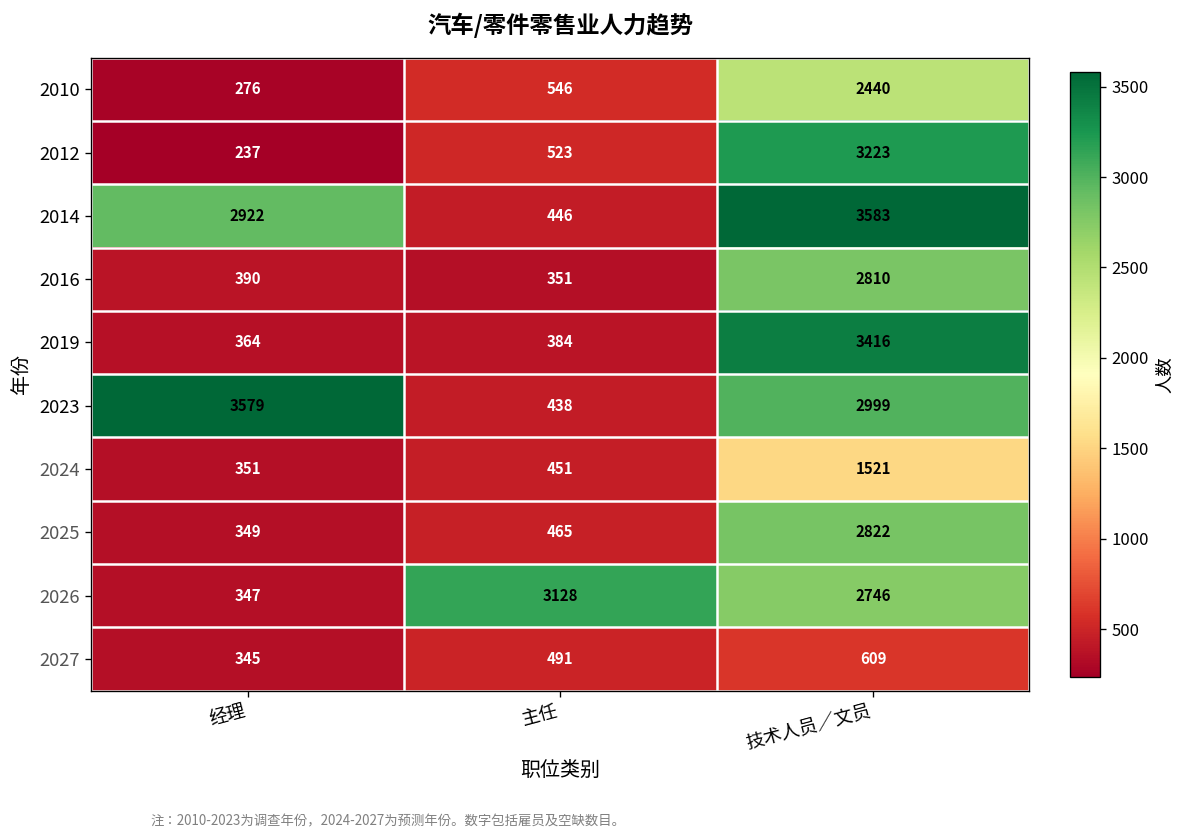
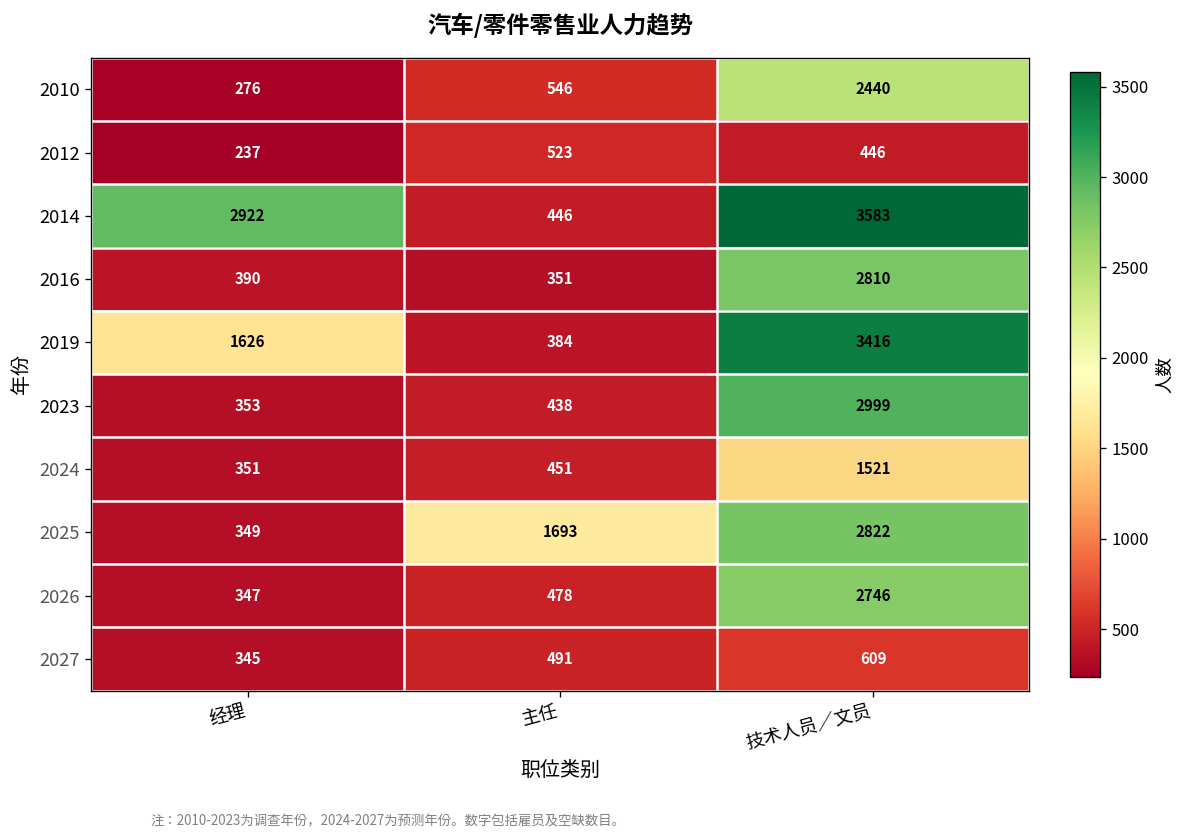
2012, 技术人员／文员: 3223 -> 446
2019, 经理: 364 -> 1626
2023, 经理: 3579 -> 353
2025, 主任: 465 -> 1693
2026, 主任: 3128 -> 478
